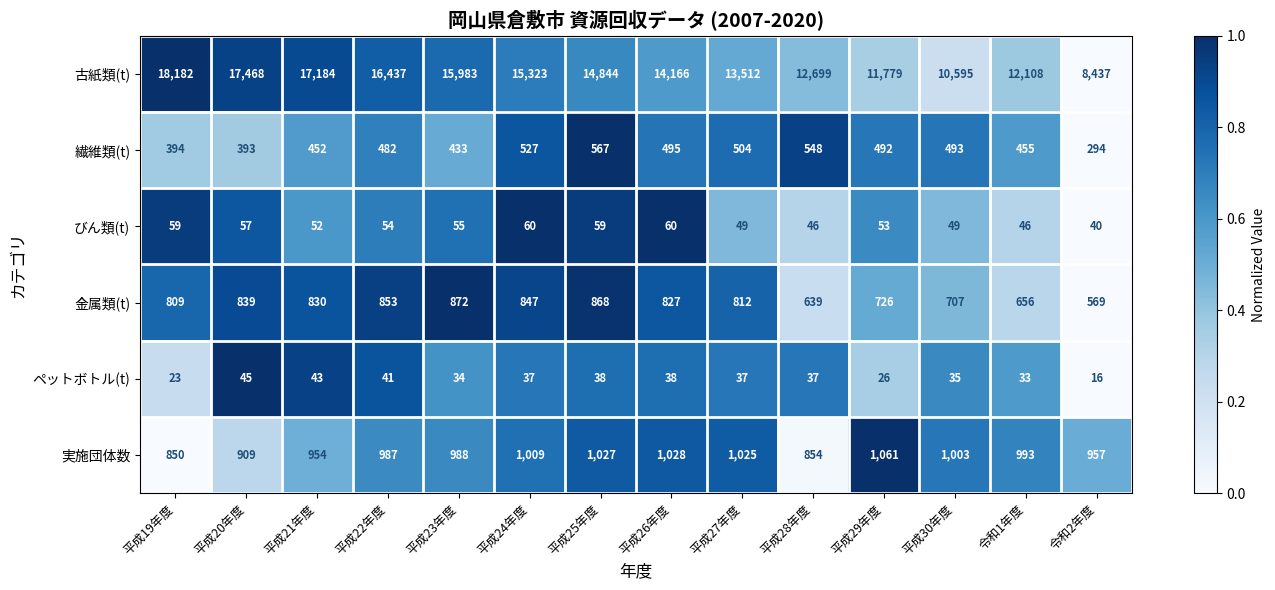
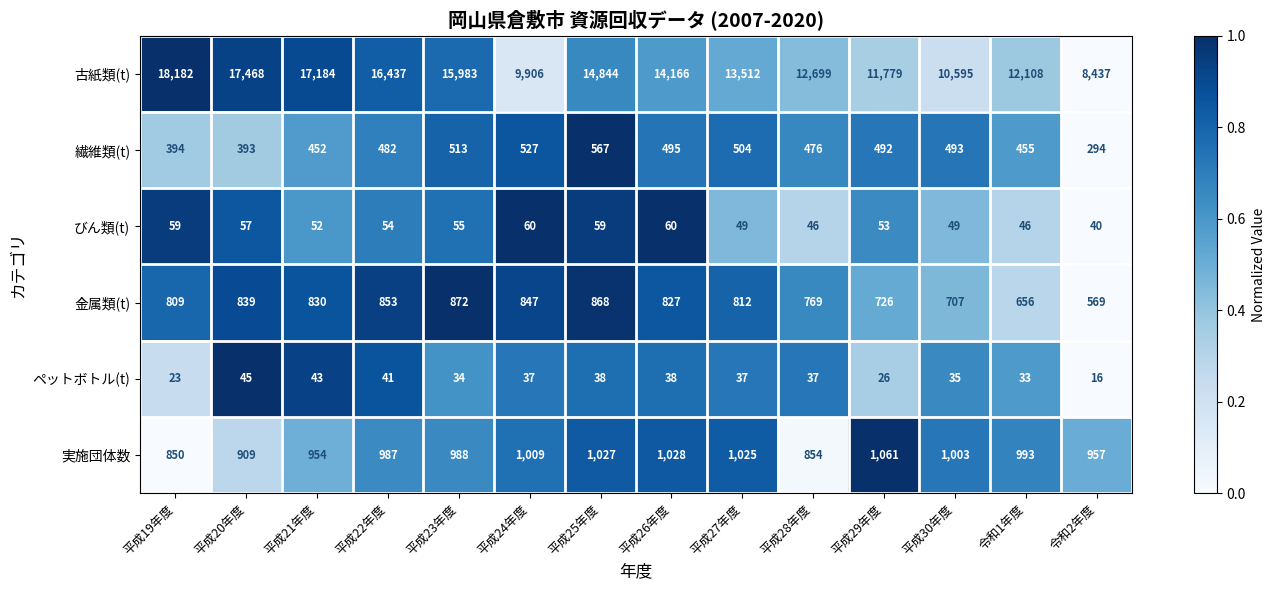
古紙類(t), 平成24年度: 15,323 -> 9,906
繊維類(t), 平成23年度: 433 -> 513
繊維類(t), 平成28年度: 548 -> 476
金属類(t), 平成28年度: 639 -> 769
